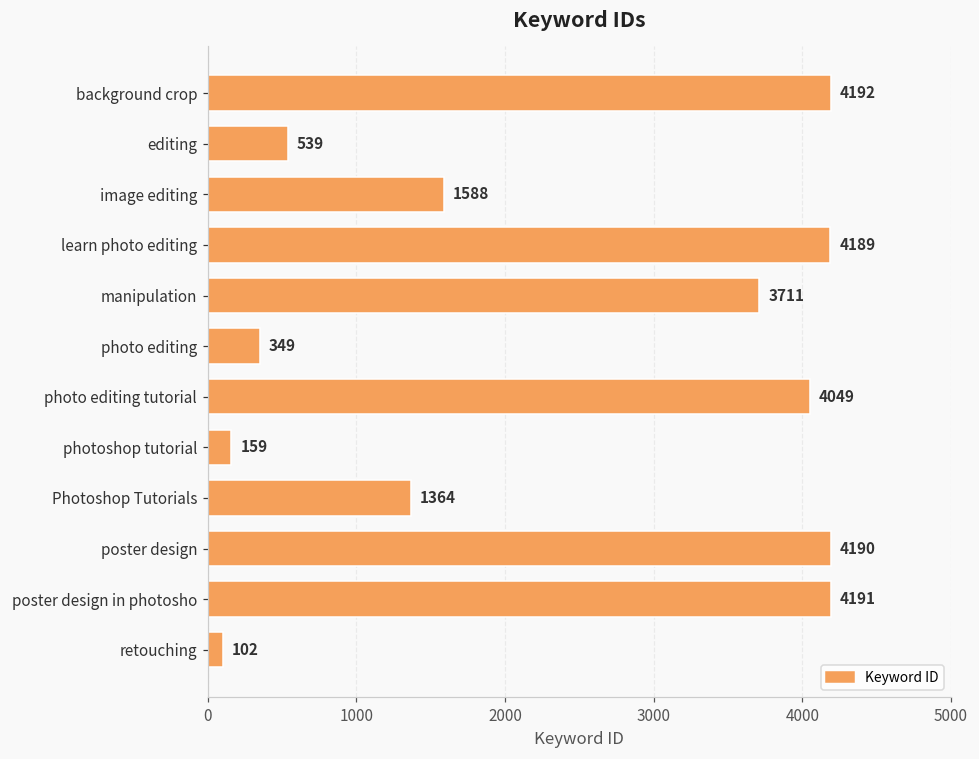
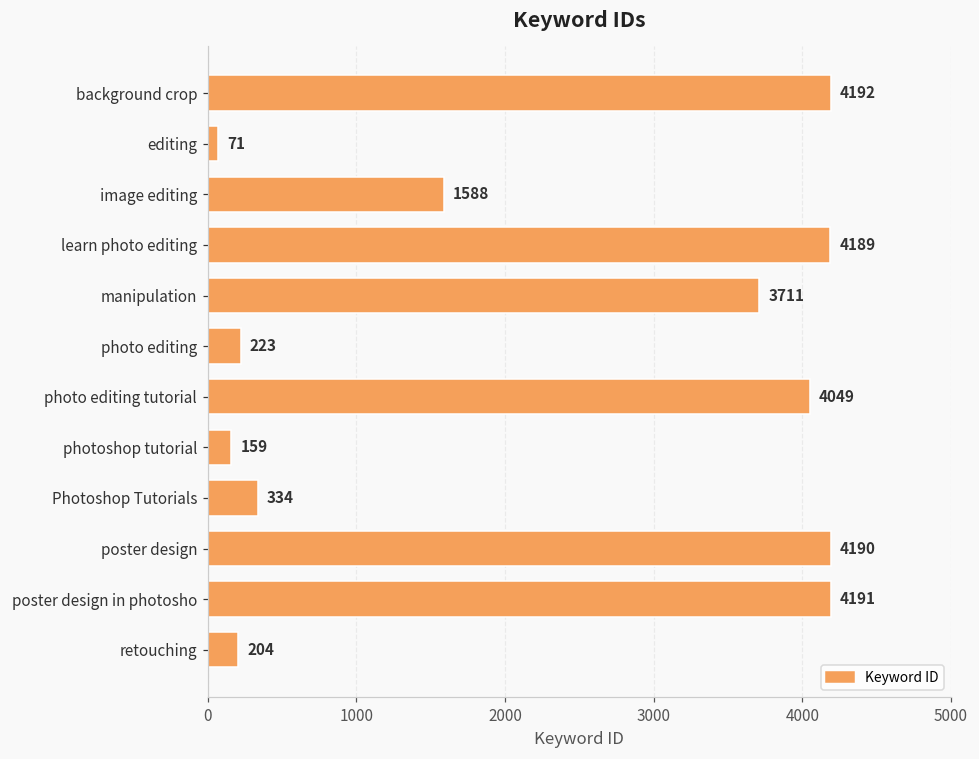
editing: 539 -> 71
photo editing: 349 -> 223
Photoshop Tutorials: 1364 -> 334
retouching: 102 -> 204
